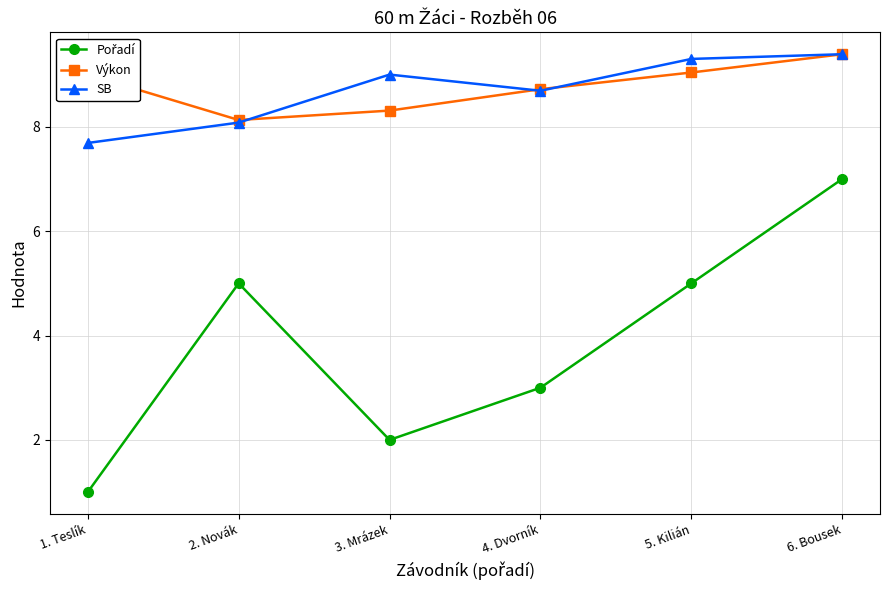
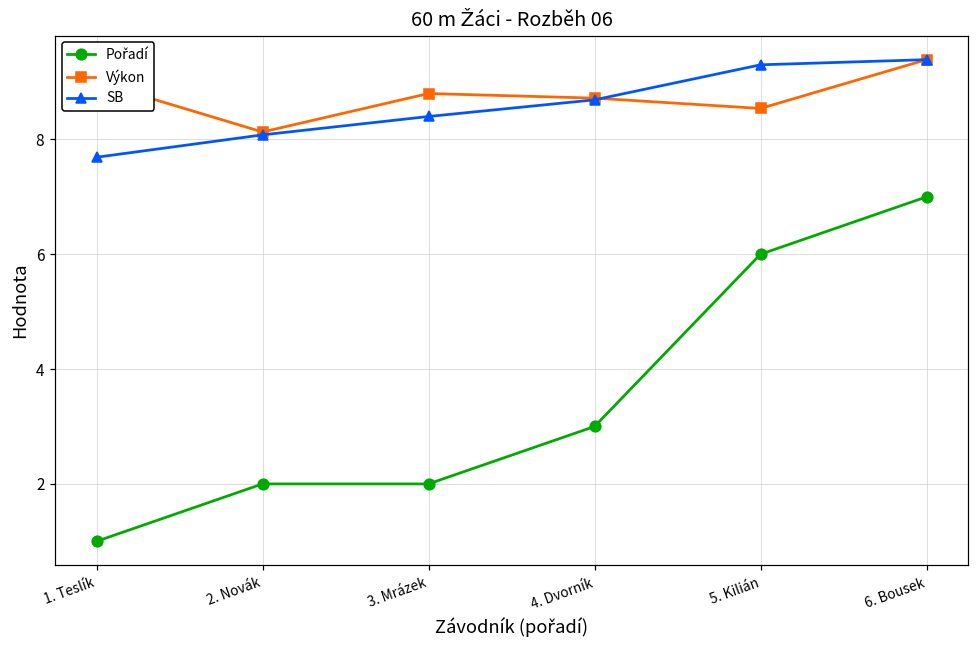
Pořadí, 2. Novák: 5 -> 2
Výkon, 3. Mrázek: 8.3 -> 8.8
SB, 3. Mrázek: 9.0 -> 8.4
Pořadí, 5. Kilián: 5 -> 6
Výkon, 5. Kilián: 9.0 -> 8.5
